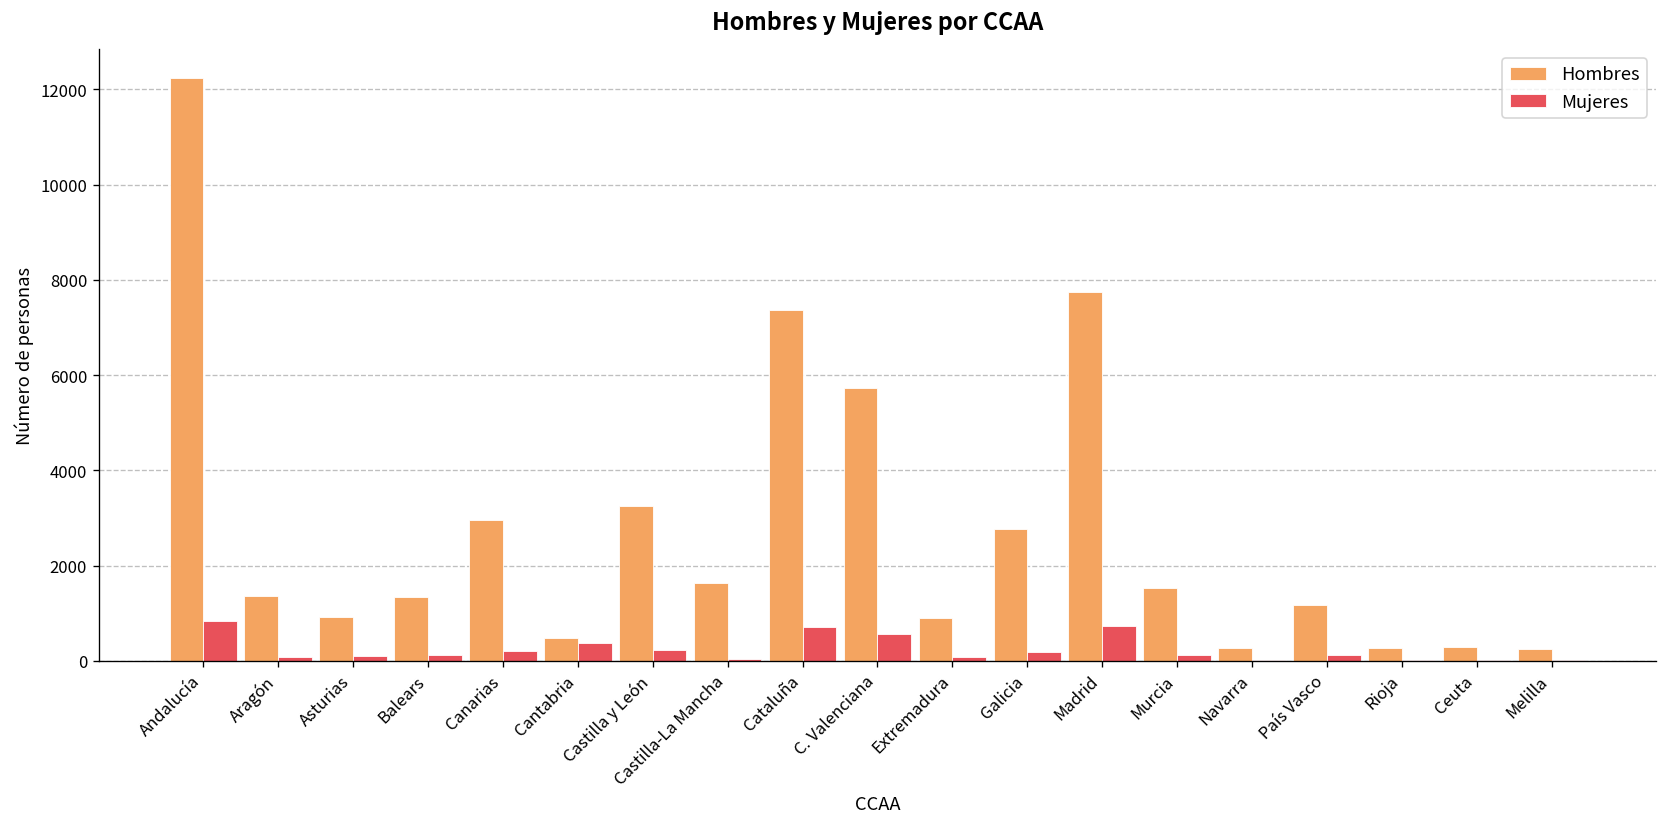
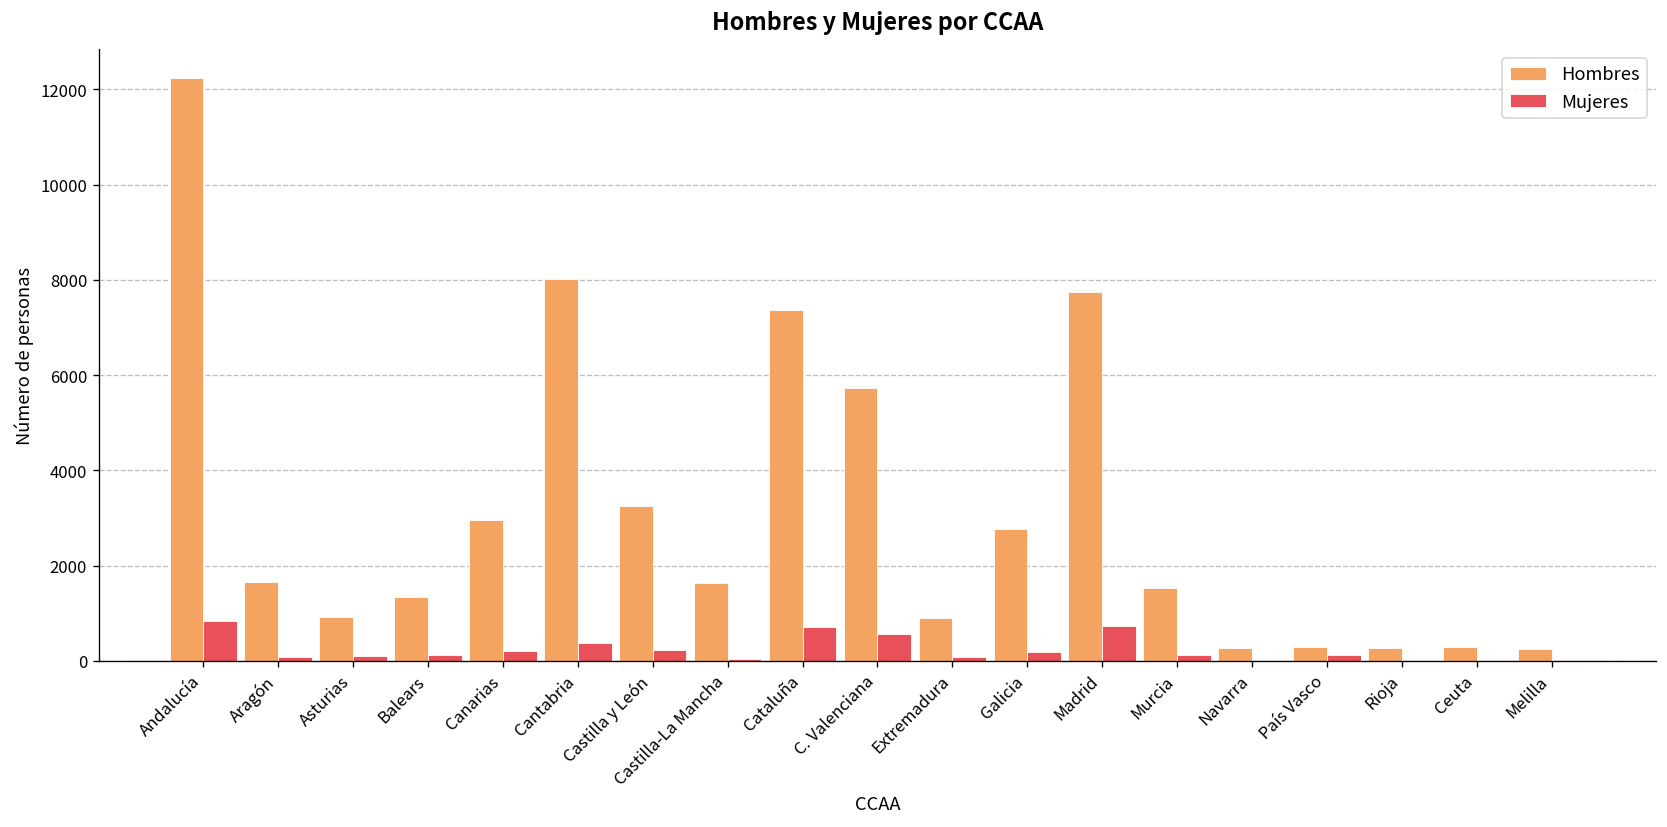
Hombres, Aragón: 1400 -> 1700
Hombres, Cantabria: 500 -> 8000
Hombres, País Vasco: 1200 -> 300
